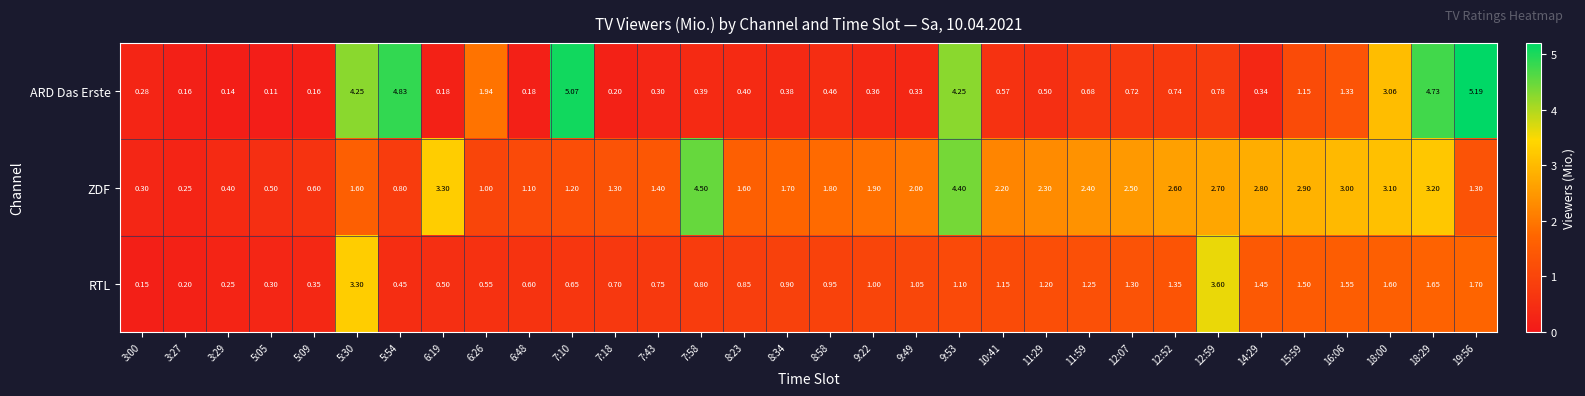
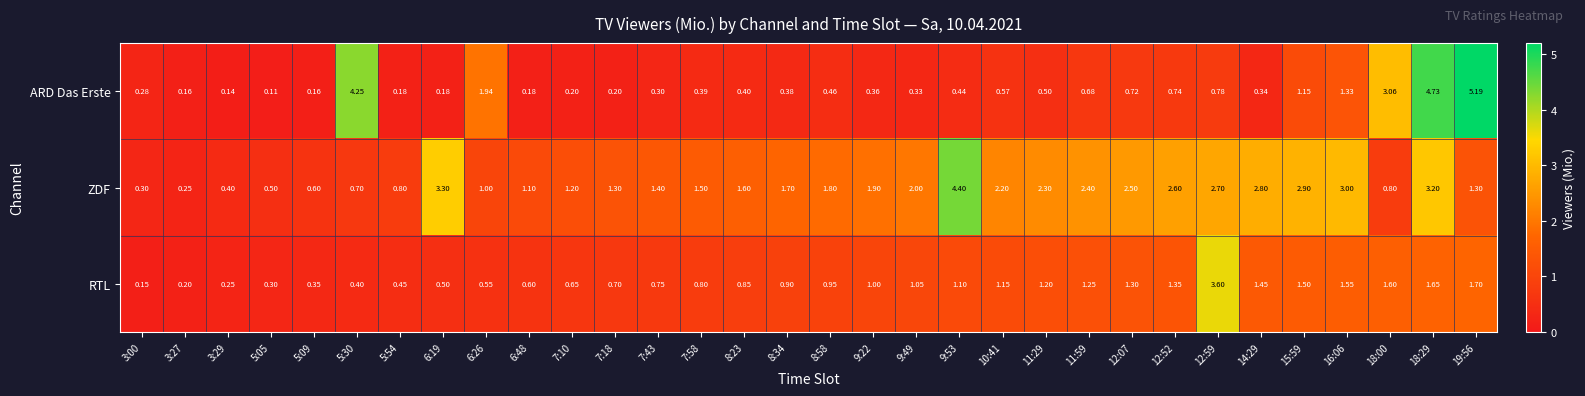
ARD Das Erste, 5:54: 4.83 -> 0.18
ARD Das Erste, 7:10: 5.07 -> 0.20
ARD Das Erste, 9:53: 4.25 -> 0.44
ZDF, 5:30: 1.60 -> 0.70
ZDF, 7:58: 4.50 -> 1.50
ZDF, 18:00: 3.10 -> 0.80
RTL, 5:30: 3.30 -> 0.40
